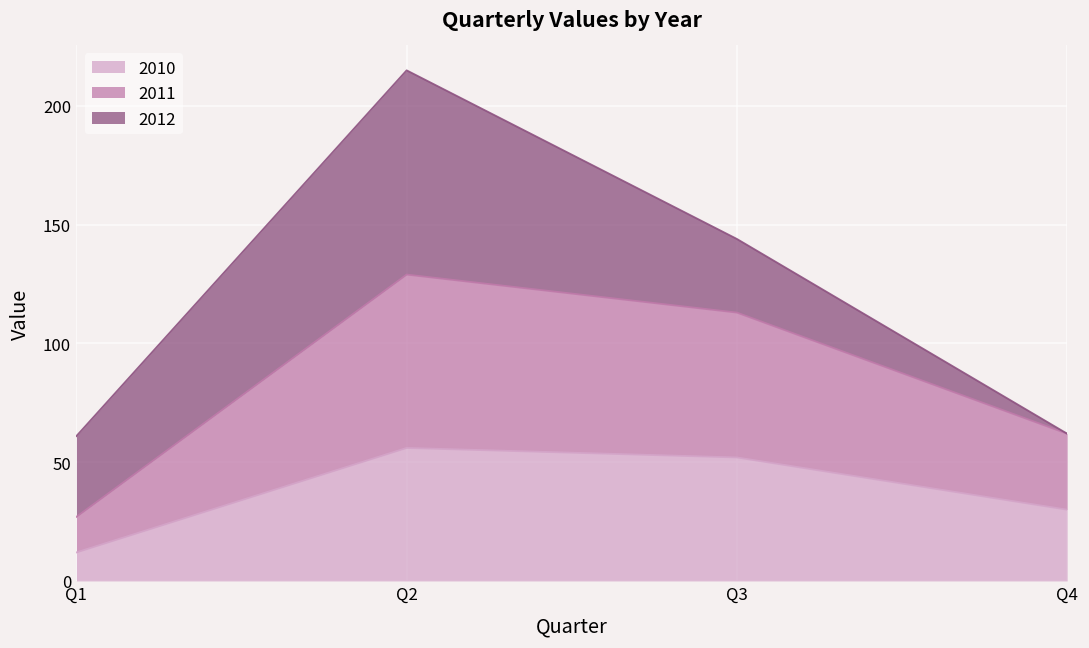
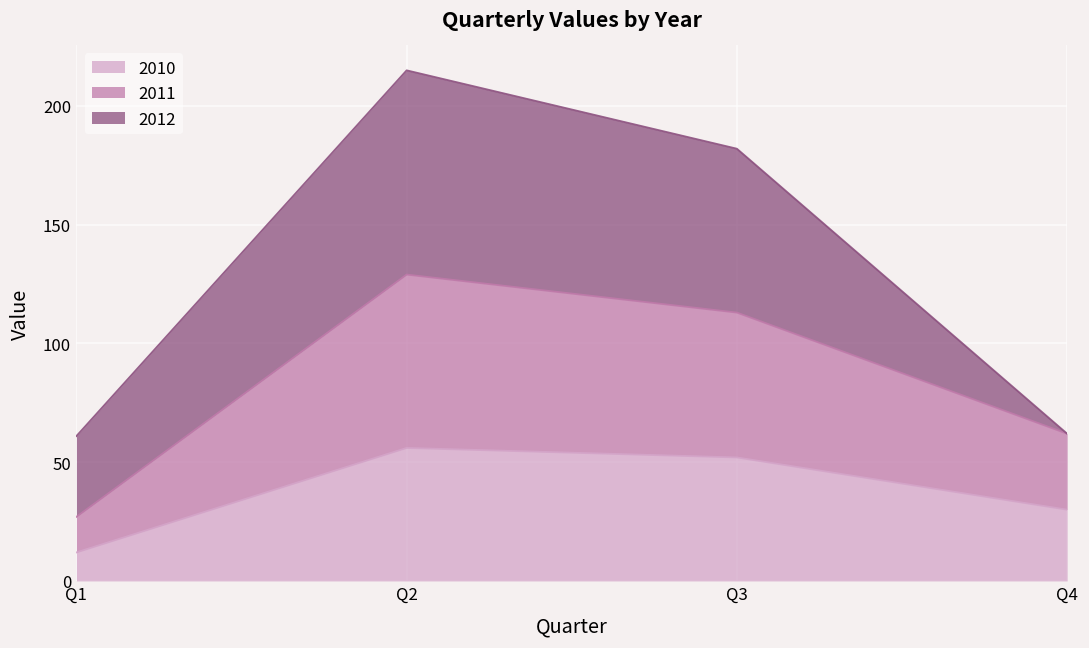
2012, Q3: 31 -> 69
